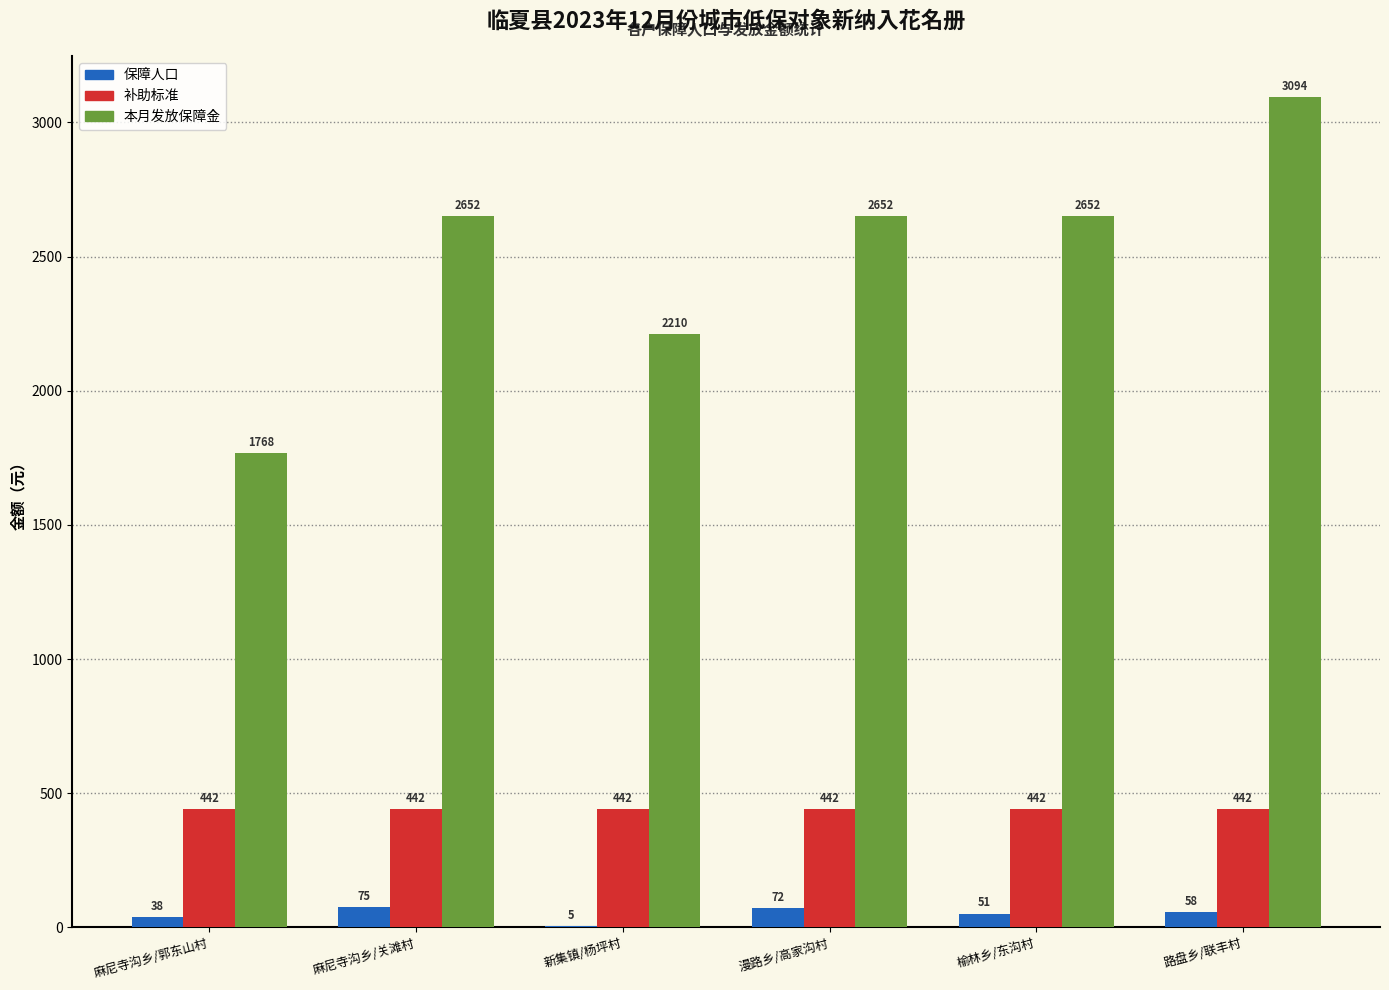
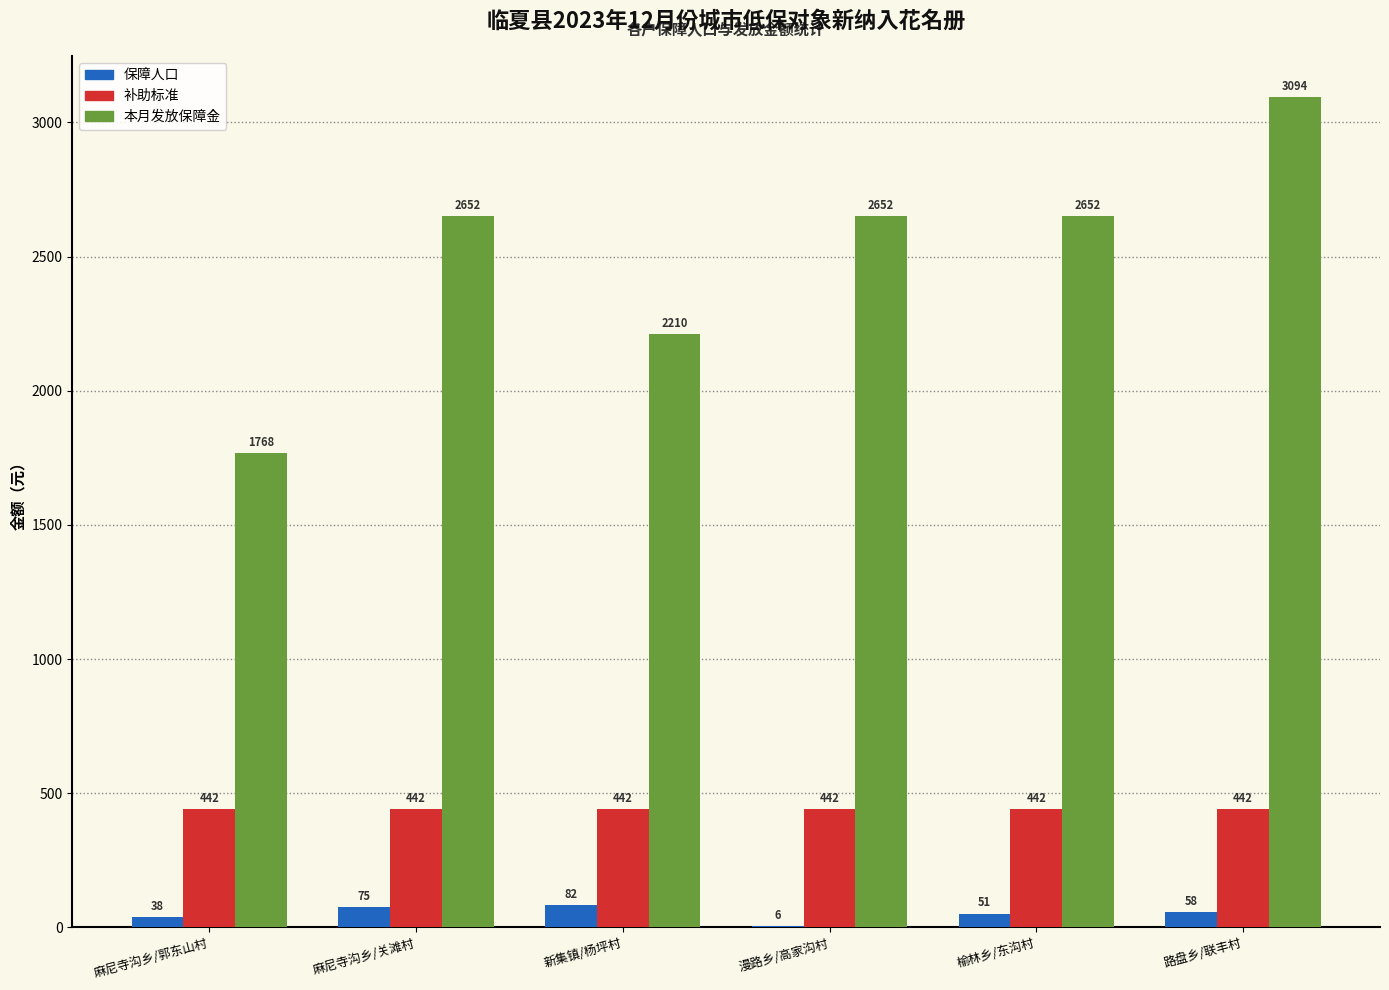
保障人口, 新集镇/杨坪村: 5 -> 82
保障人口, 漫路乡/高家沟村: 72 -> 6
